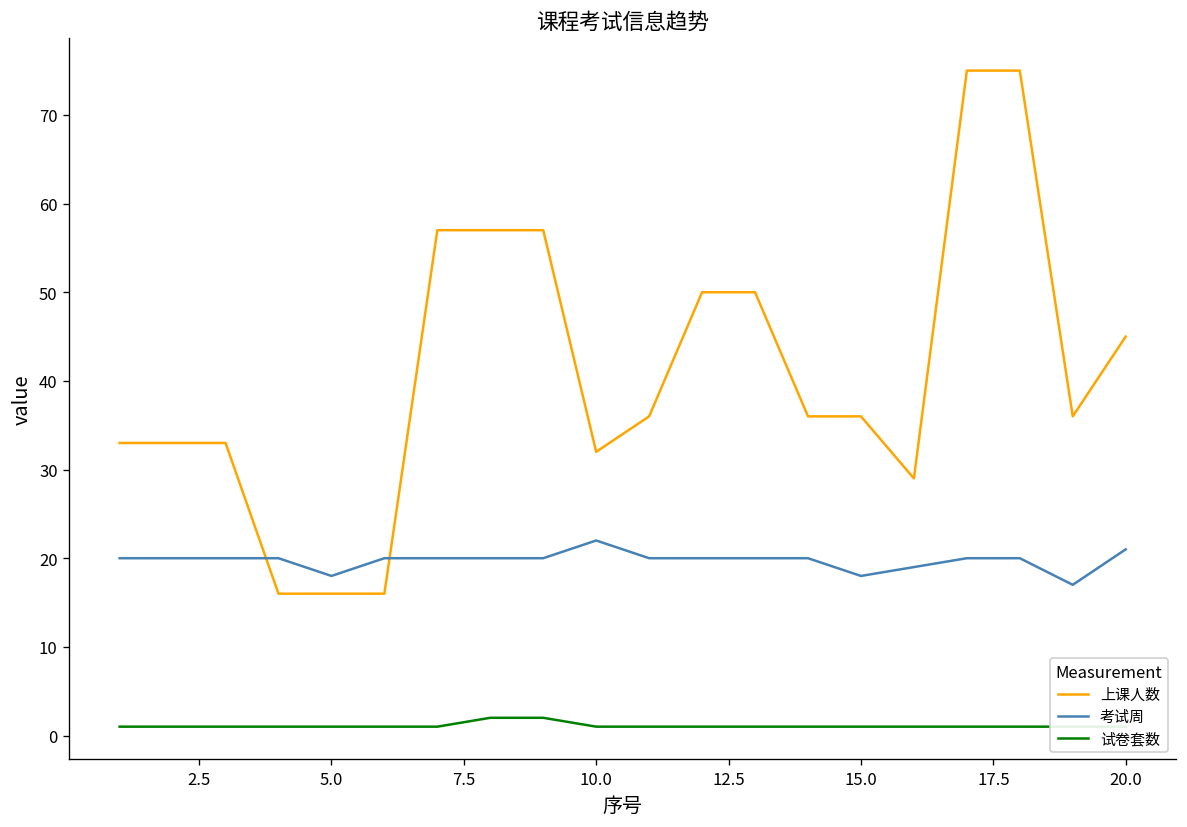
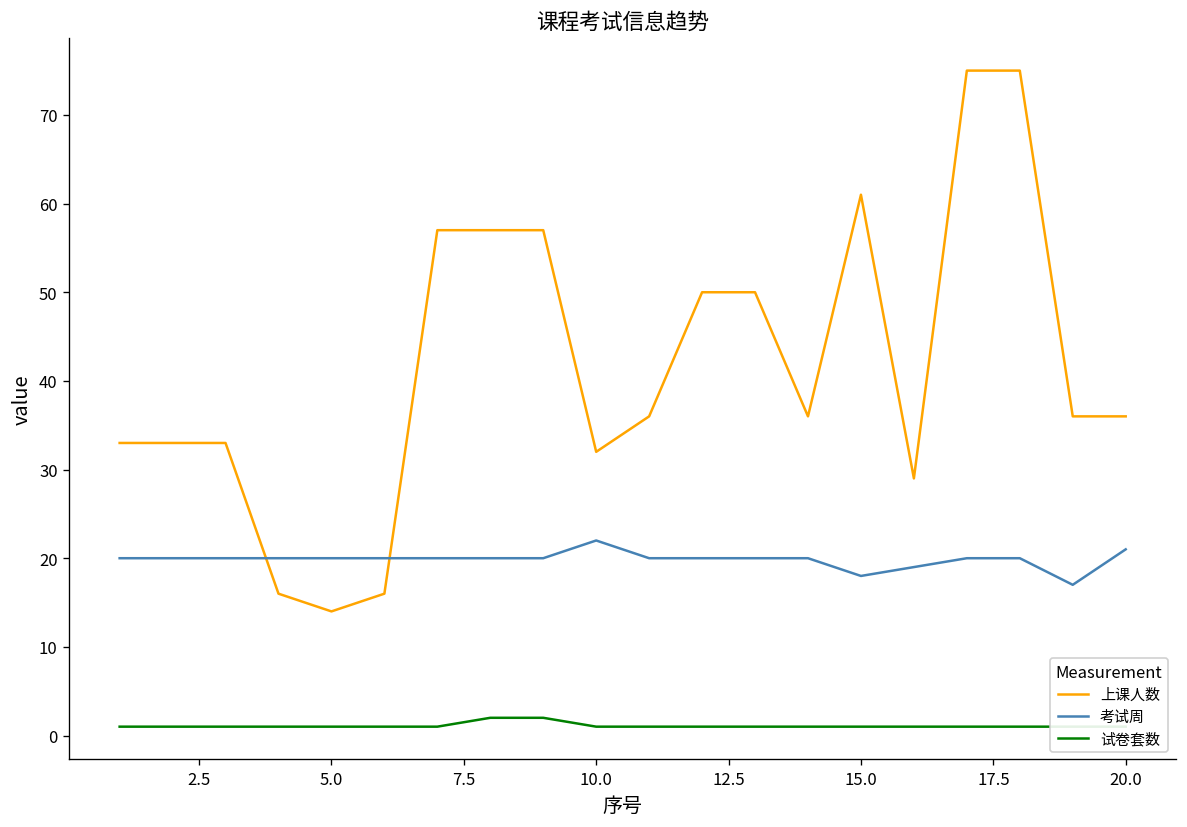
上课人数, 5.0: 16 -> 14
考试周, 5.0: 18 -> 20
上课人数, 15.0: 36 -> 61
上课人数, 20.0: 45 -> 36
